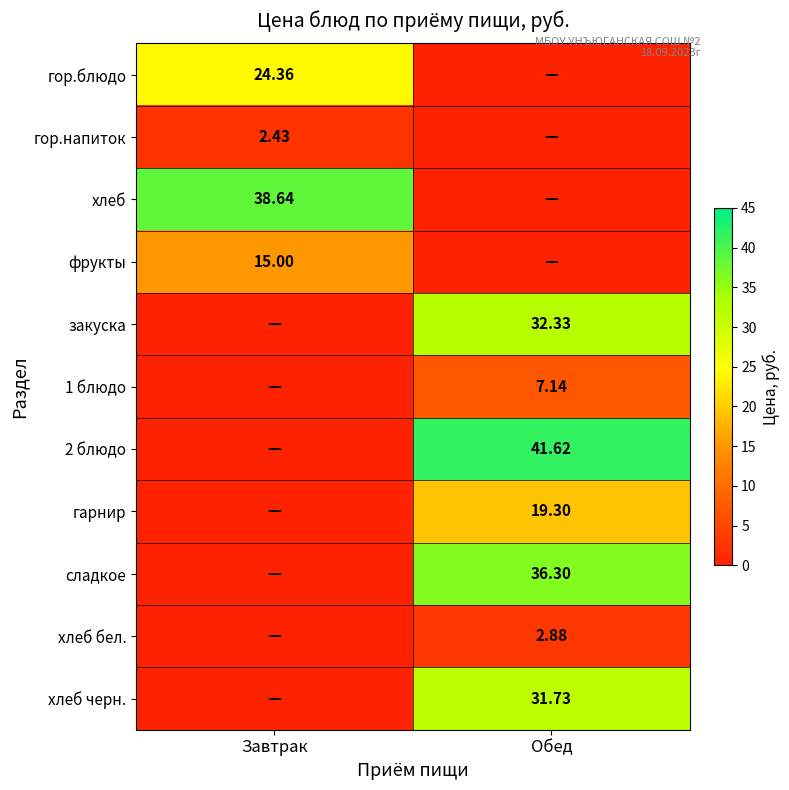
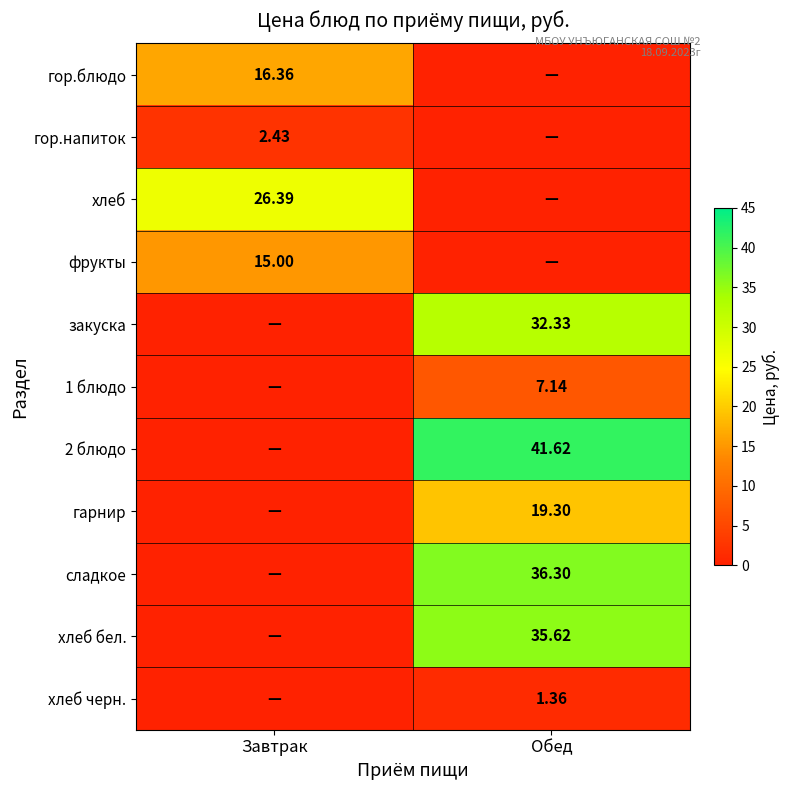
гор.блюдо, Завтрак: 24.36 -> 16.36
хлеб, Завтрак: 38.64 -> 26.39
хлеб бел., Обед: 2.88 -> 35.62
хлеб черн., Обед: 31.73 -> 1.36
